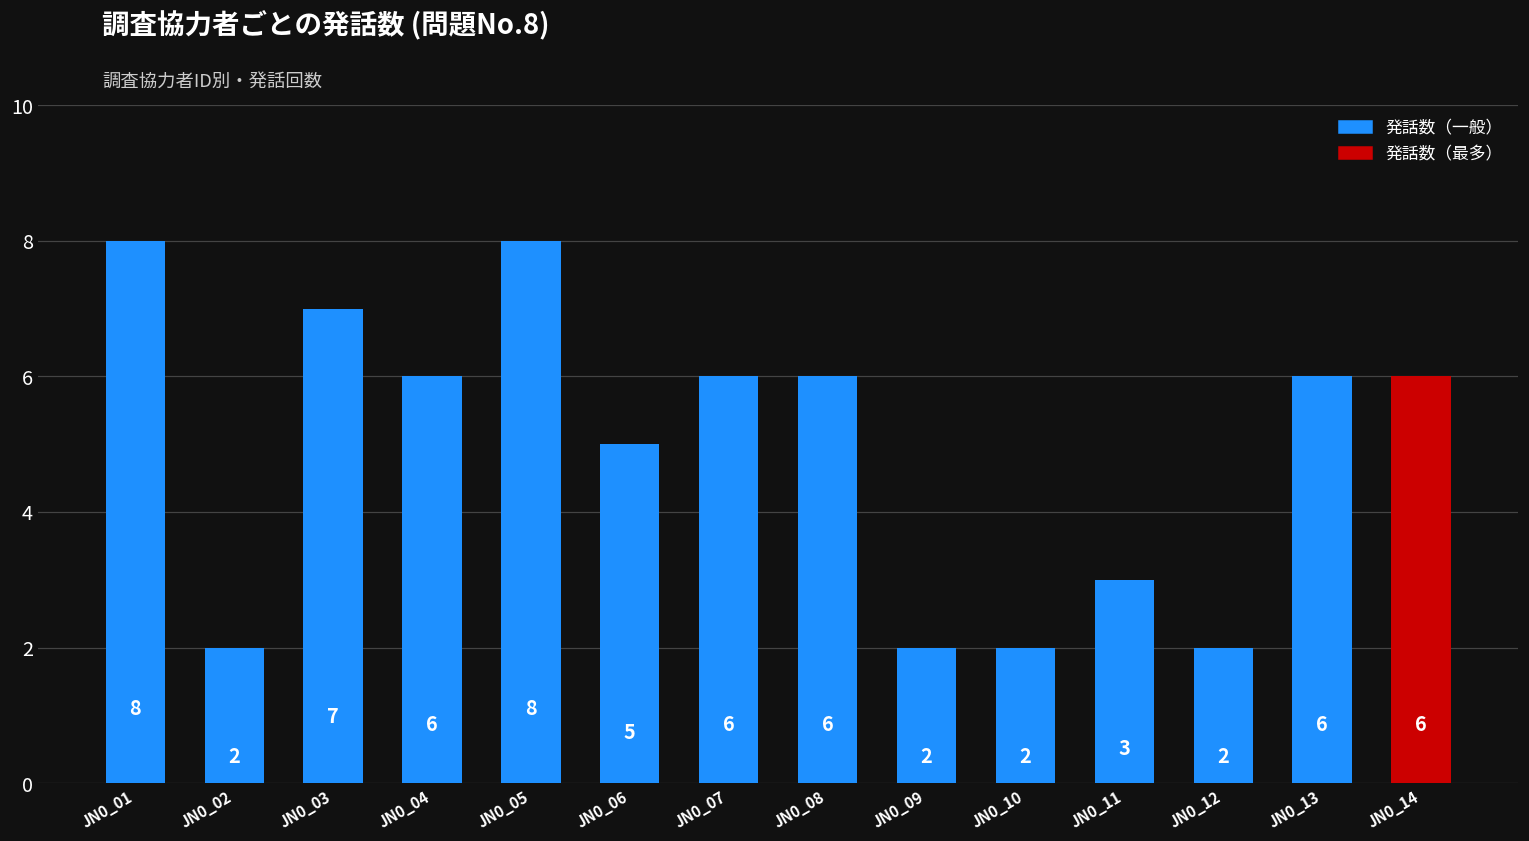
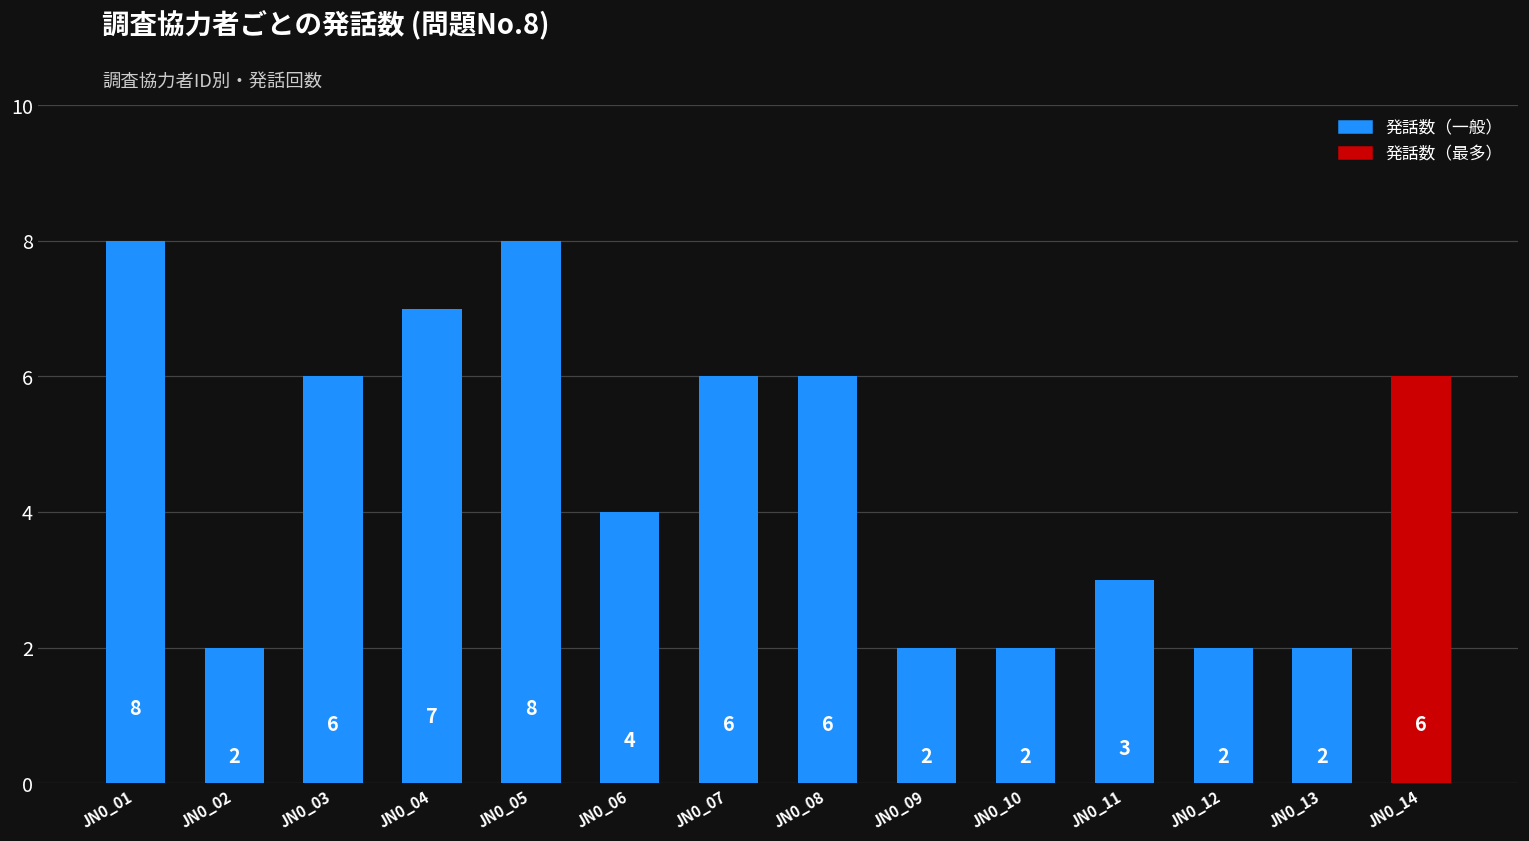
JN0_03: 7 -> 6
JN0_04: 6 -> 7
JN0_06: 5 -> 4
JN0_13: 6 -> 2
